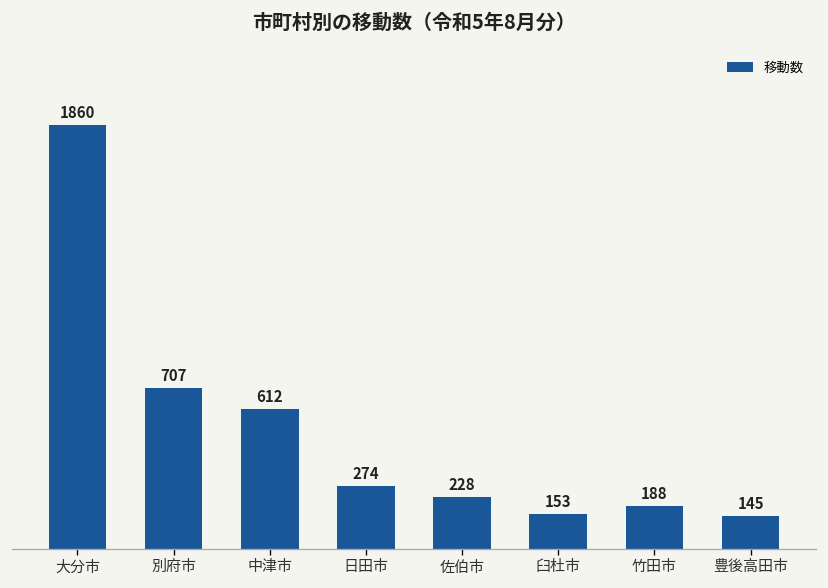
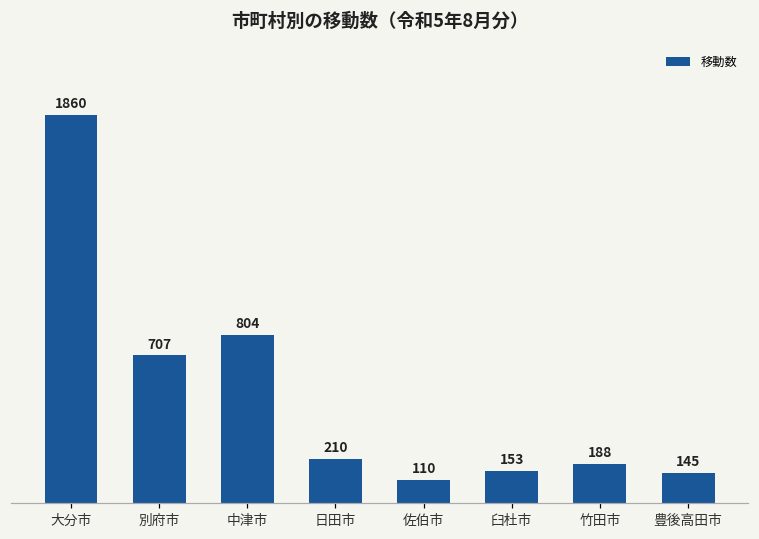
中津市: 612 -> 804
日田市: 274 -> 210
佐伯市: 228 -> 110
